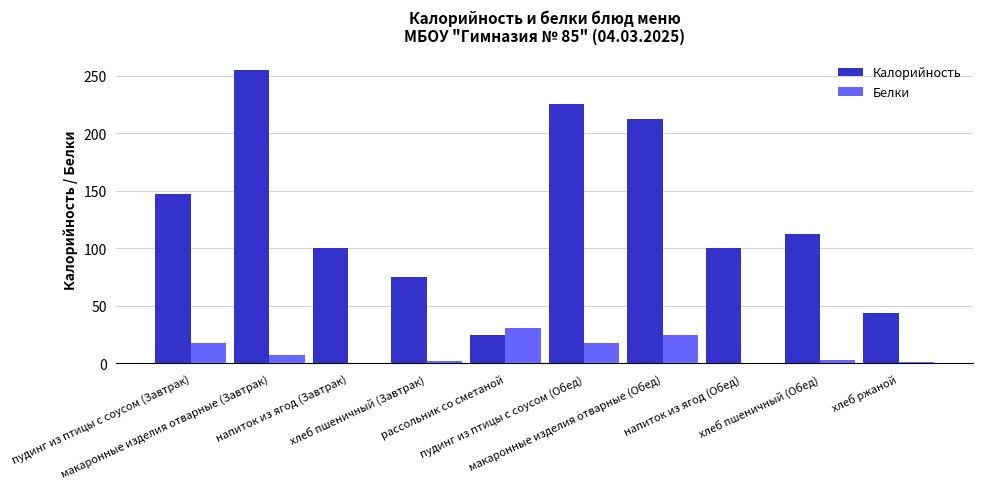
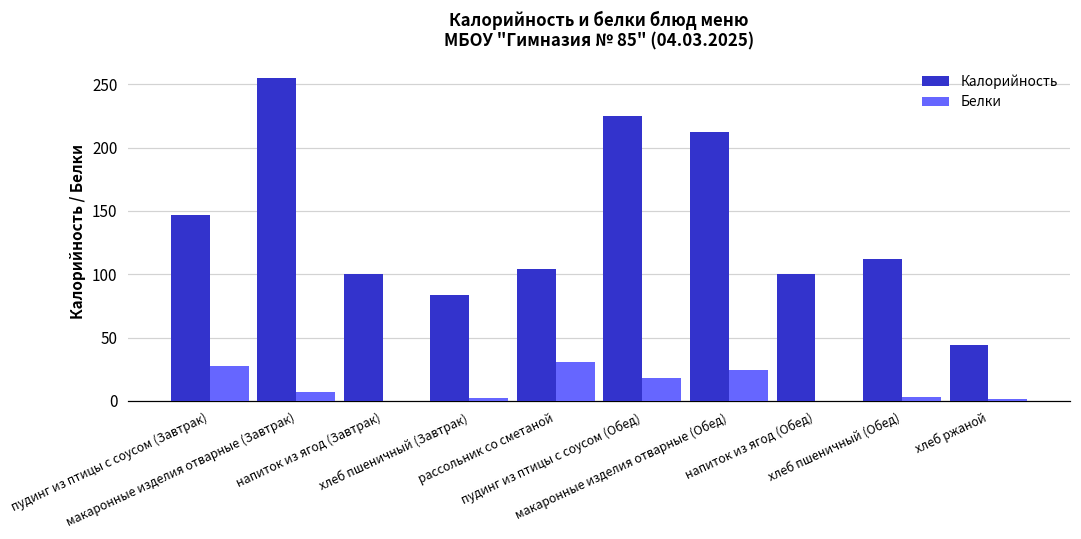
Белки, пудинг из птицы с соусом (Завтрак): 18 -> 28
Калорийность, хлеб пшеничный (Завтрак): 75 -> 84
Калорийность, рассольник со сметаной: 25 -> 104
